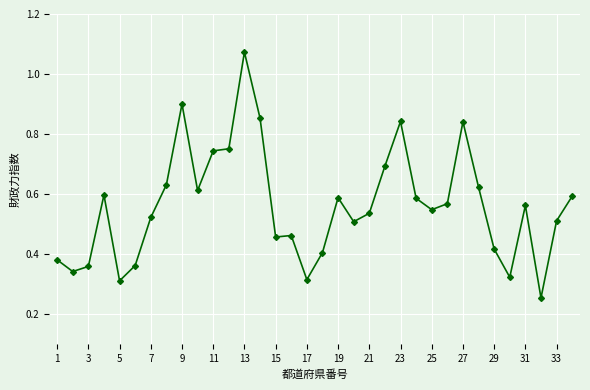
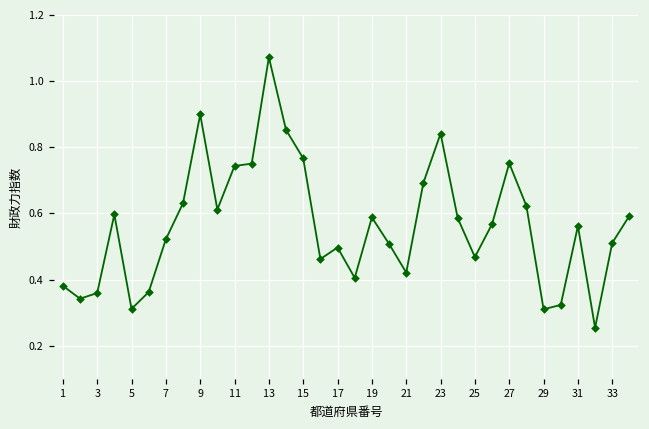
15: 0.46 -> 0.77
17: 0.32 -> 0.50
21: 0.54 -> 0.42
25: 0.55 -> 0.47
27: 0.84 -> 0.75
29: 0.42 -> 0.31
